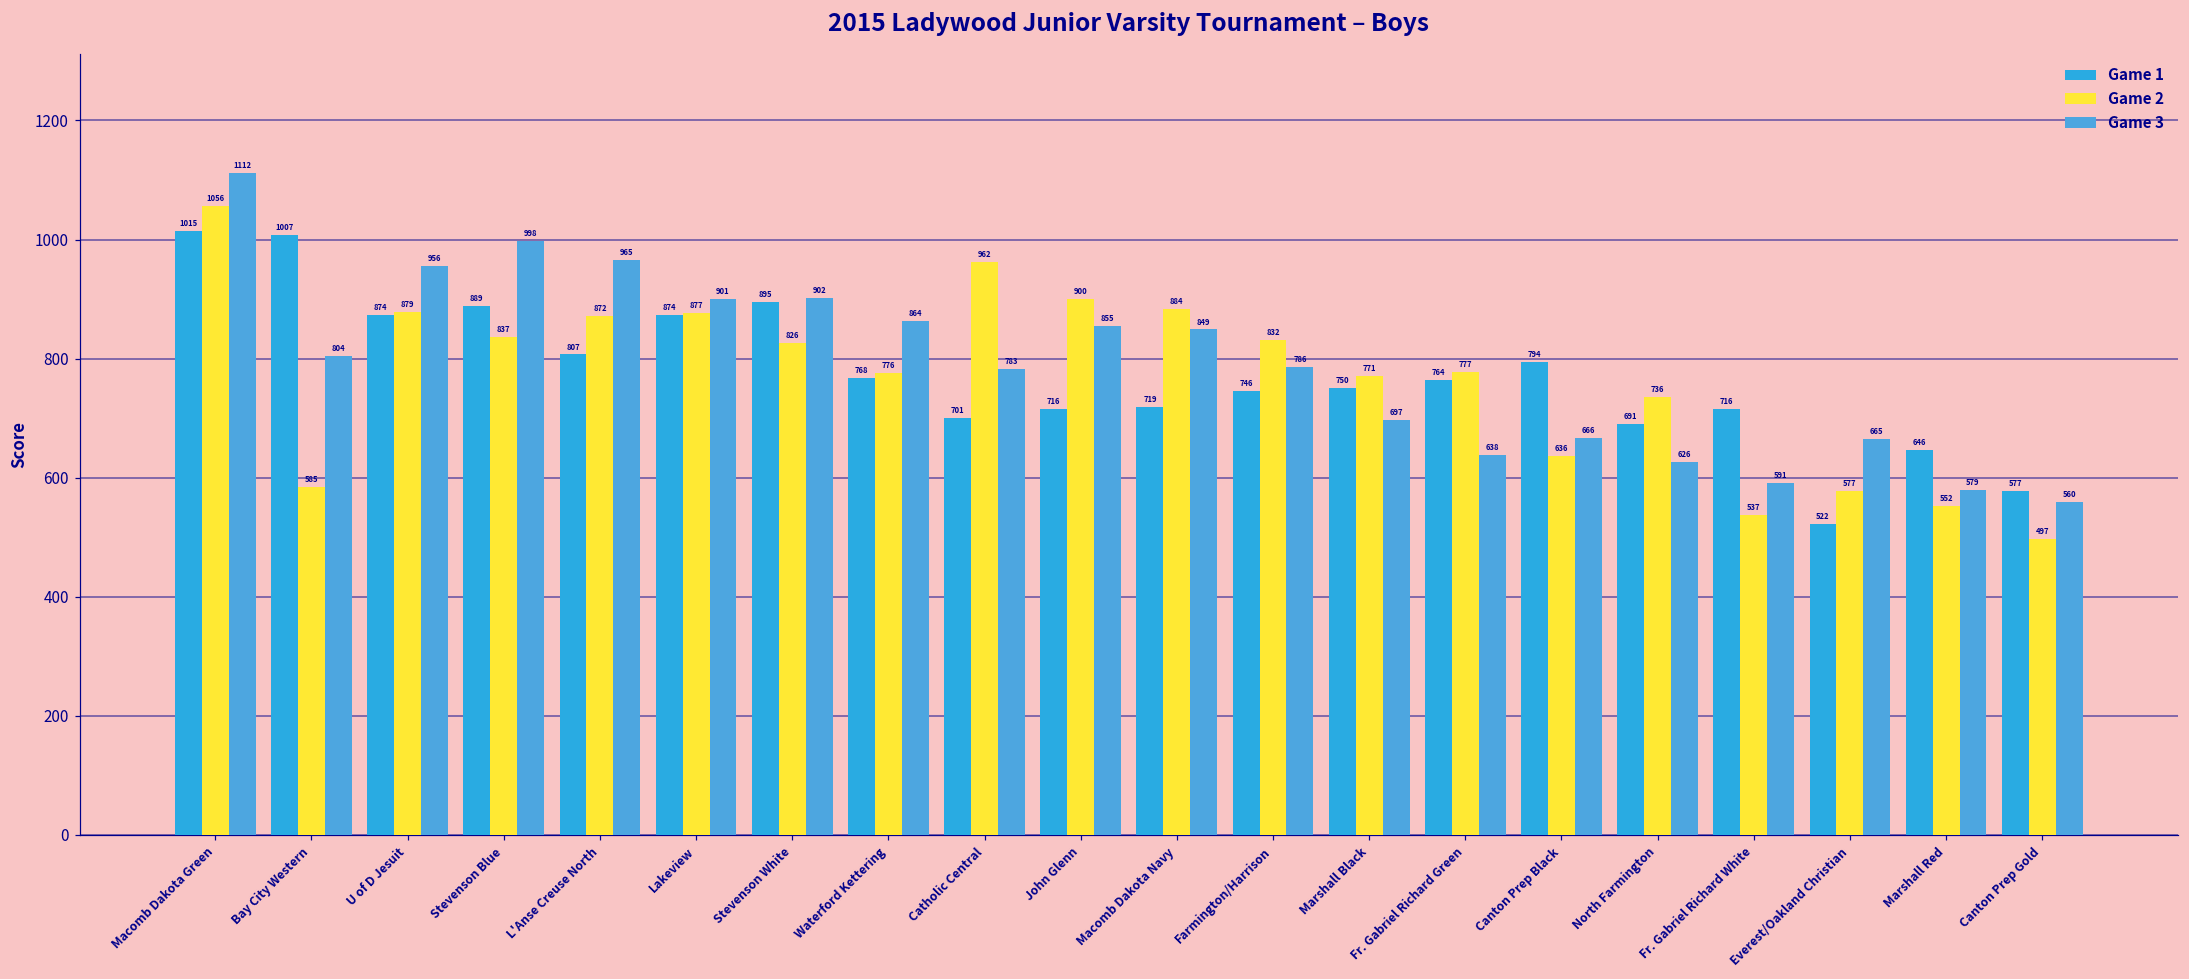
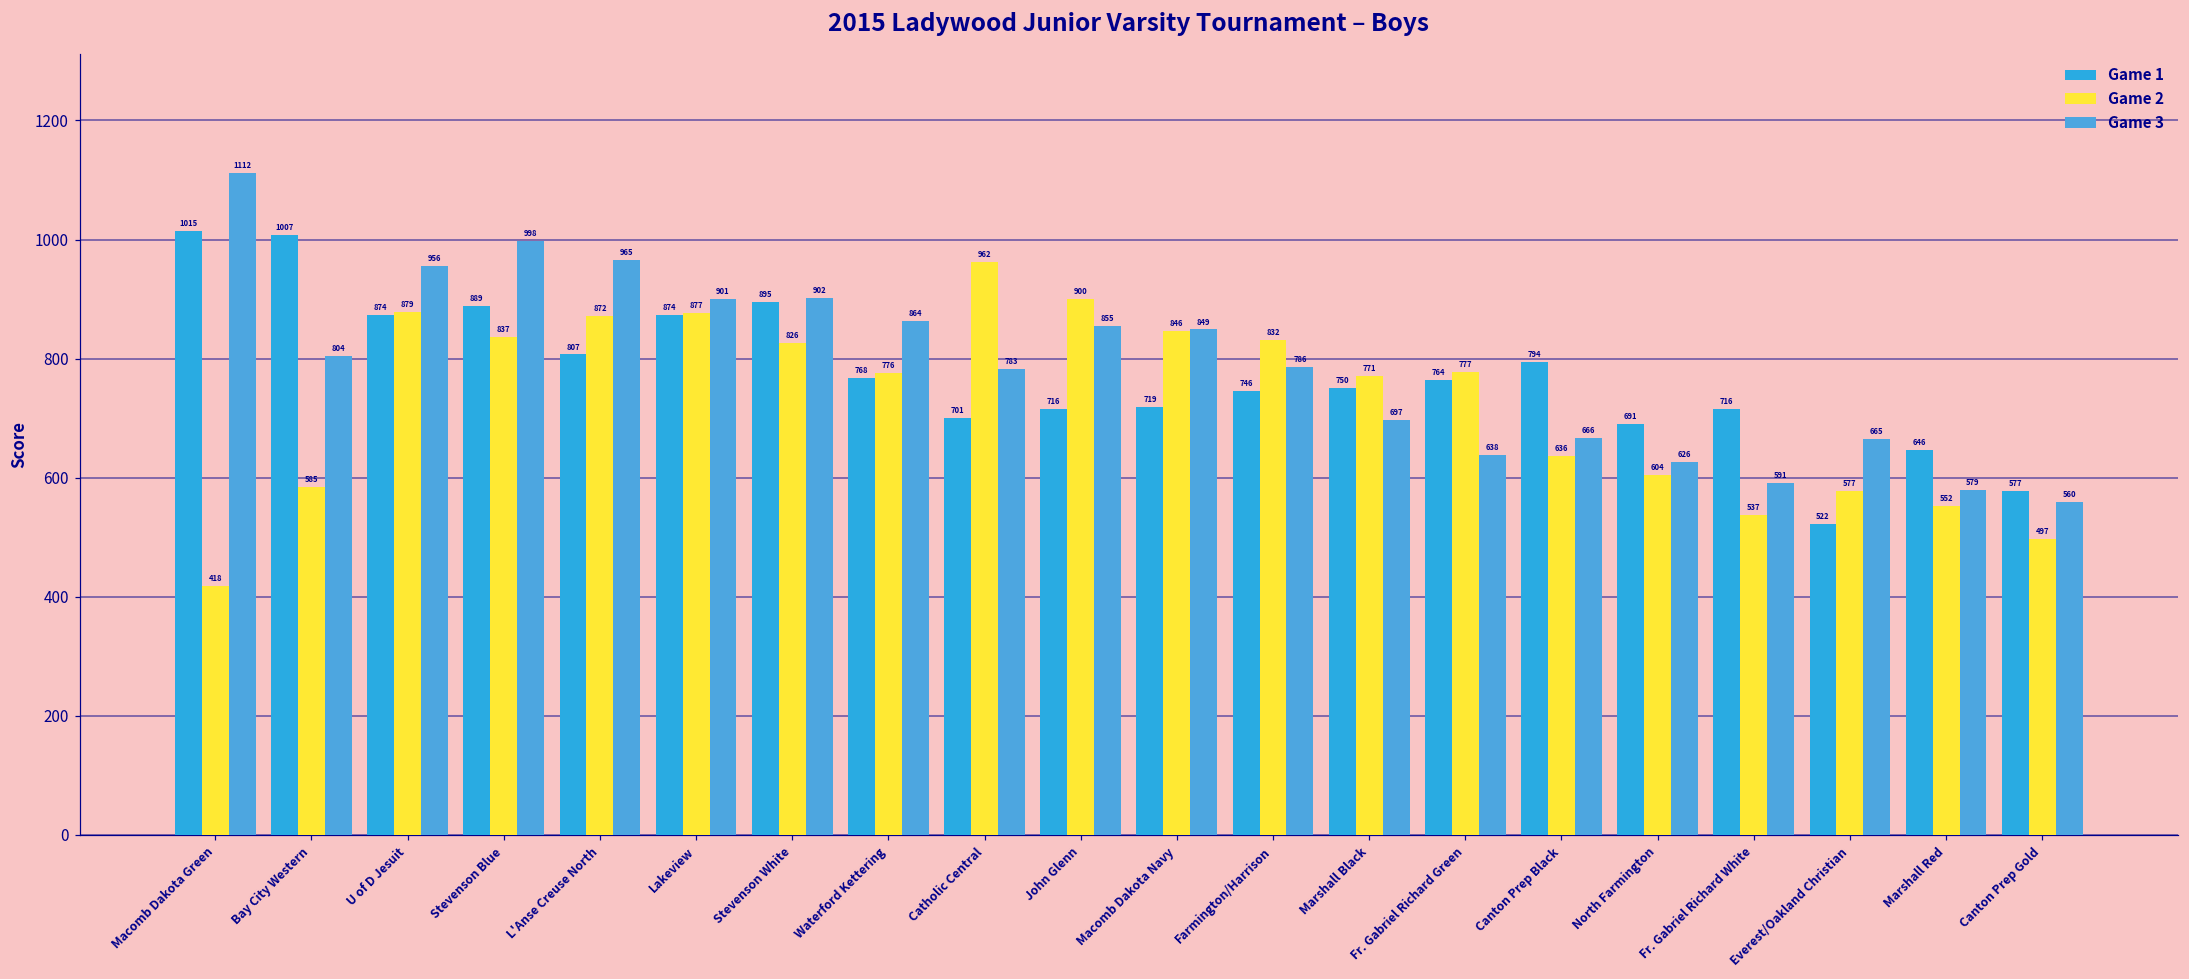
Game 2, Macomb Dakota Green: 1056 -> 418
Game 2, Macomb Dakota Navy: 884 -> 846
Game 2, North Farmington: 736 -> 604
